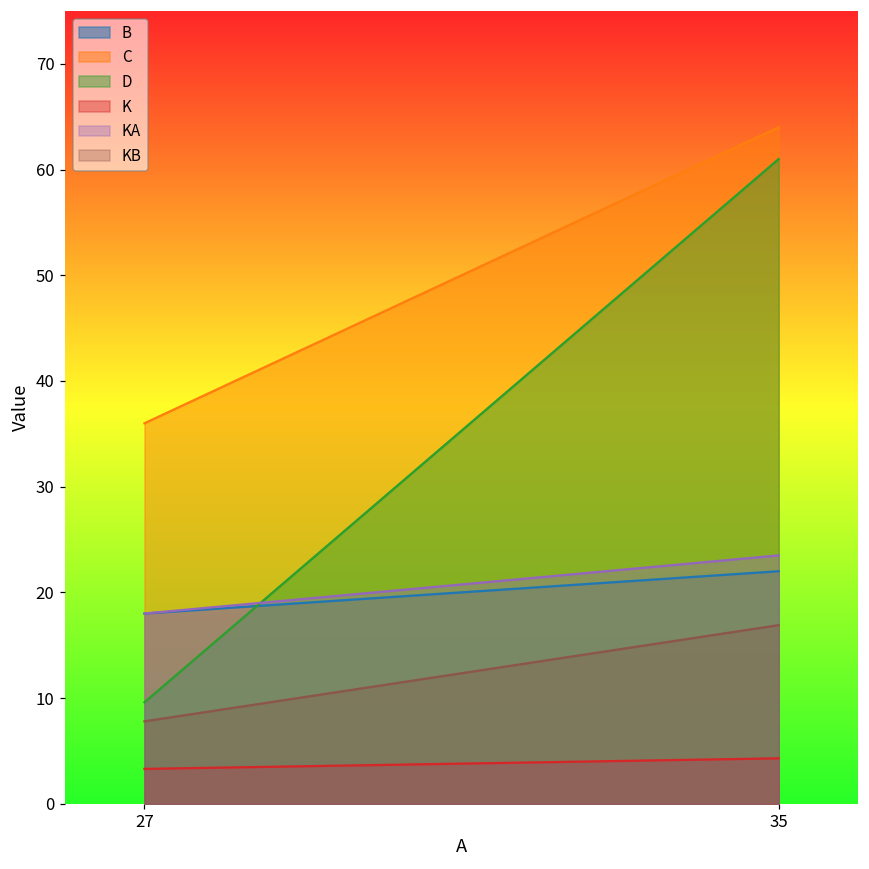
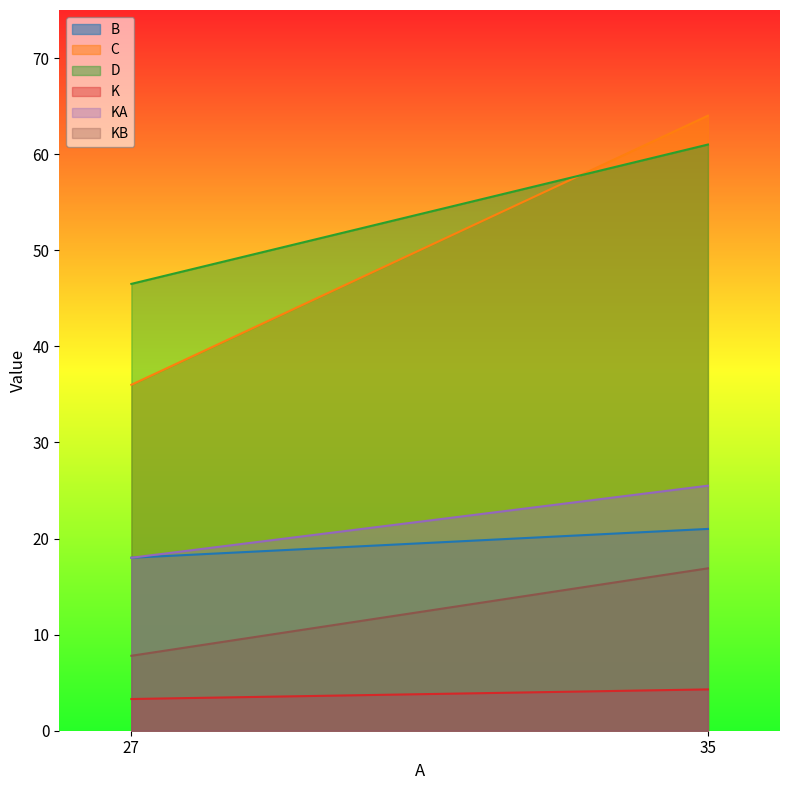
D, 27: 10 -> 47
B, 35: 22 -> 21
KA, 35: 24 -> 26
